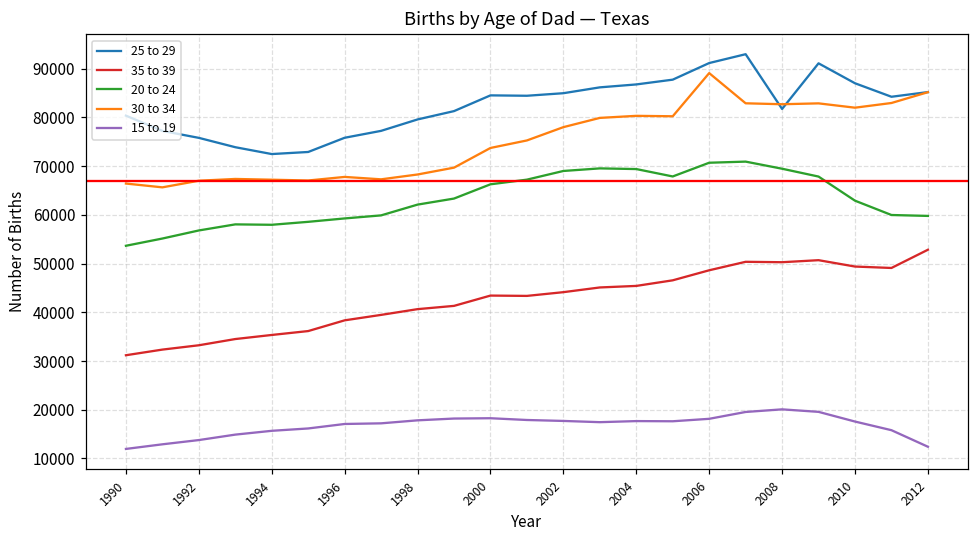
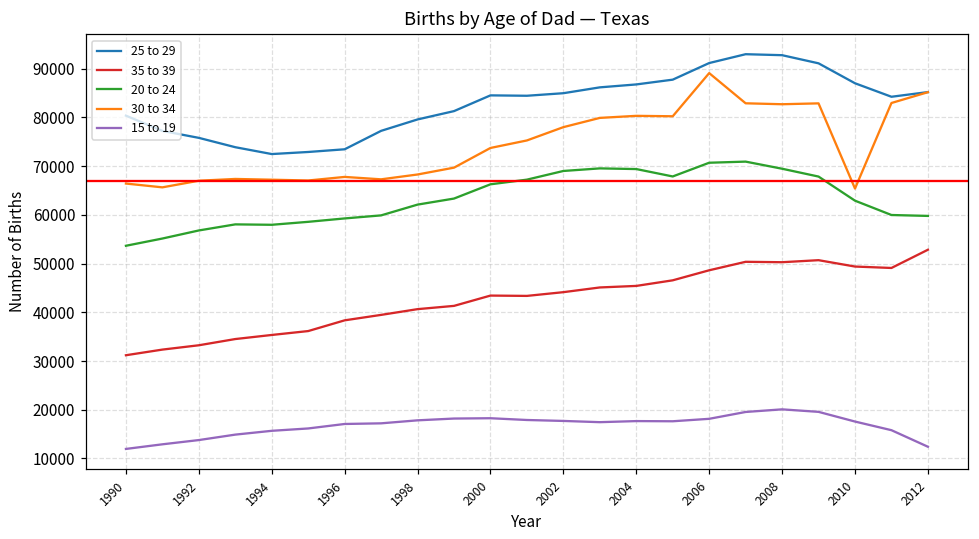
25 to 29, 1996: 76000 -> 73000
25 to 29, 2008: 82000 -> 93000
30 to 34, 2010: 82000 -> 65000
